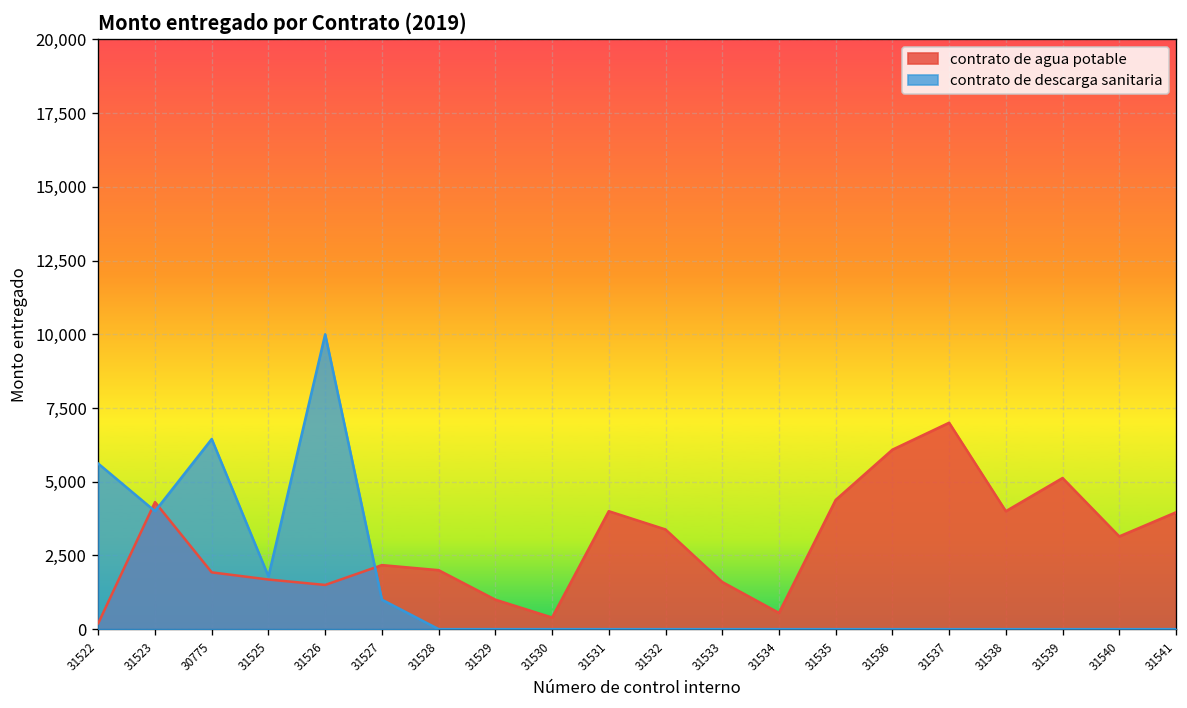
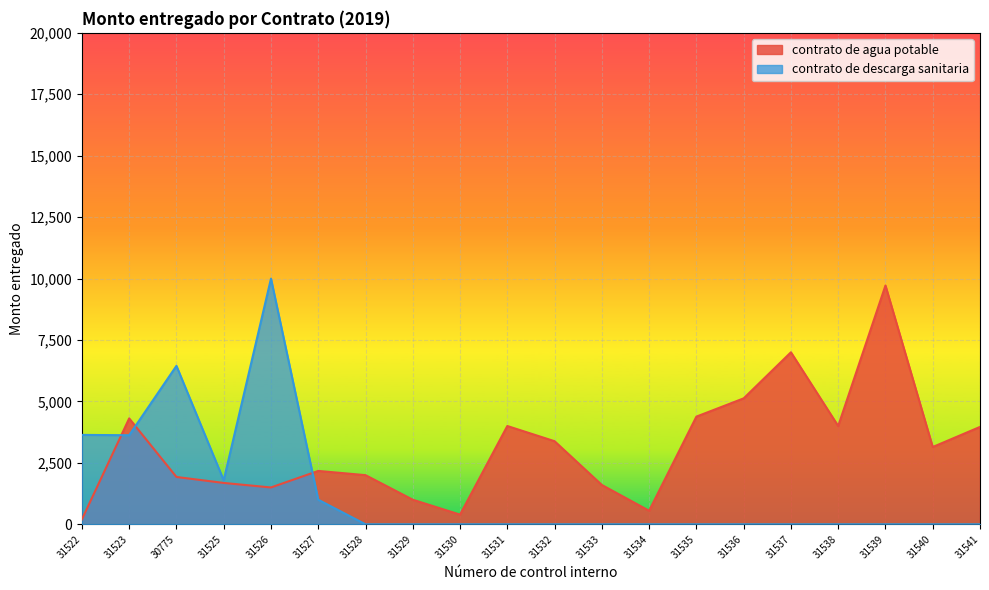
contrato de descarga sanitaria, 31522: 5,600 -> 3,600
contrato de descarga sanitaria, 31523: 4,000 -> 3,600
contrato de agua potable, 31536: 6,100 -> 5,100
contrato de agua potable, 31539: 5,100 -> 9,700
